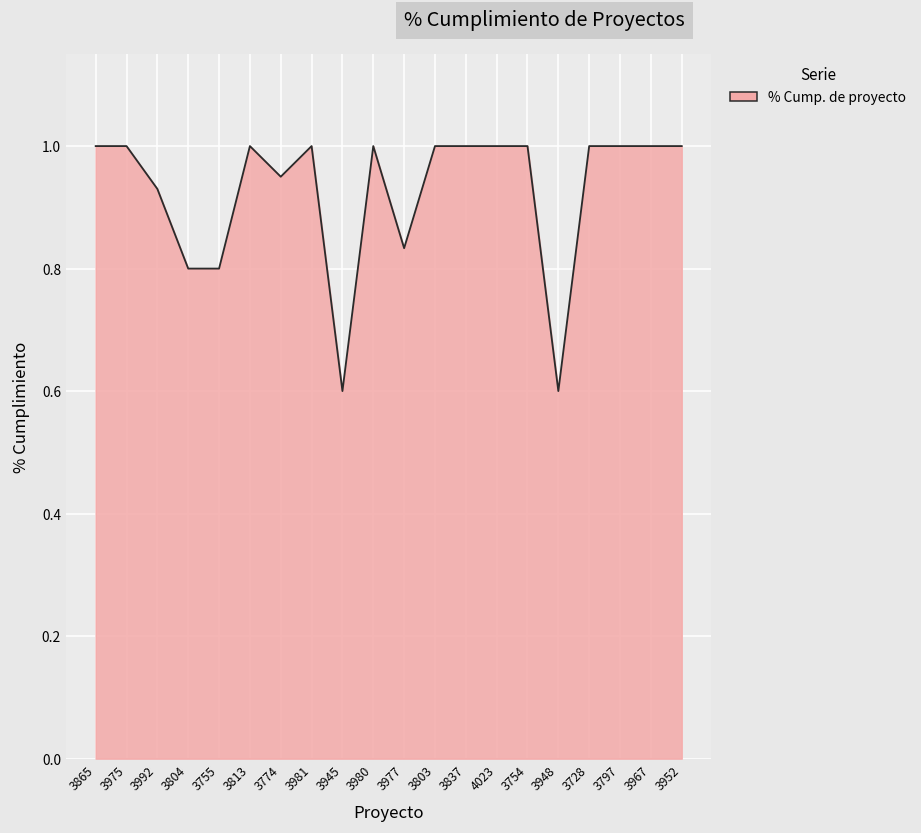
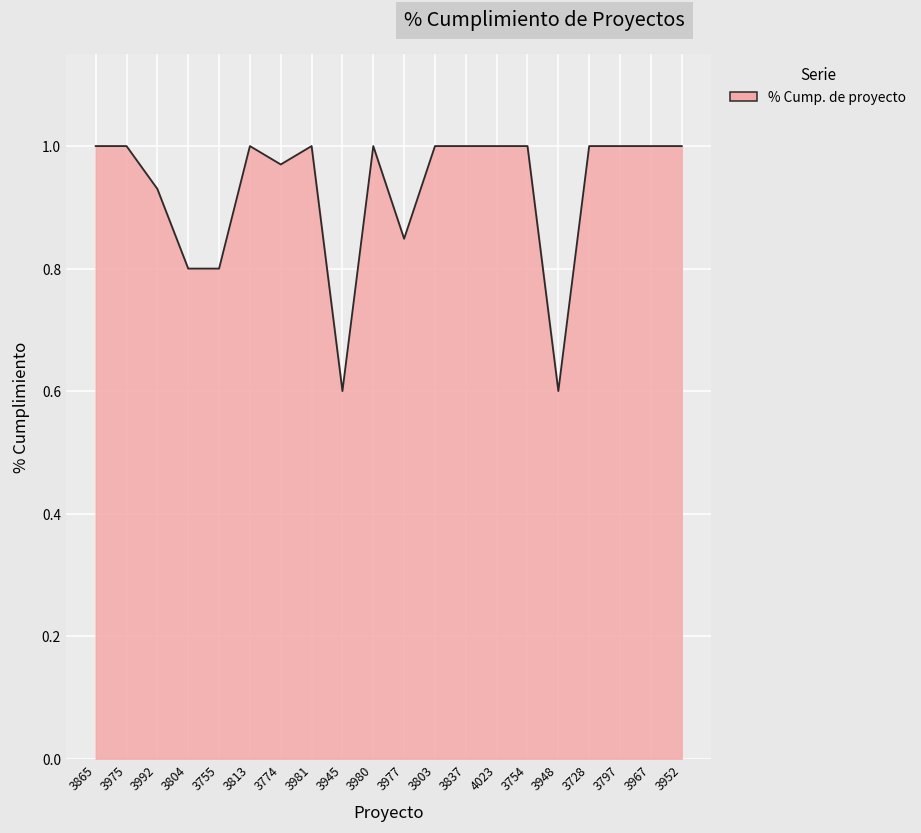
3774: 0.95 -> 0.97
3977: 0.83 -> 0.85
